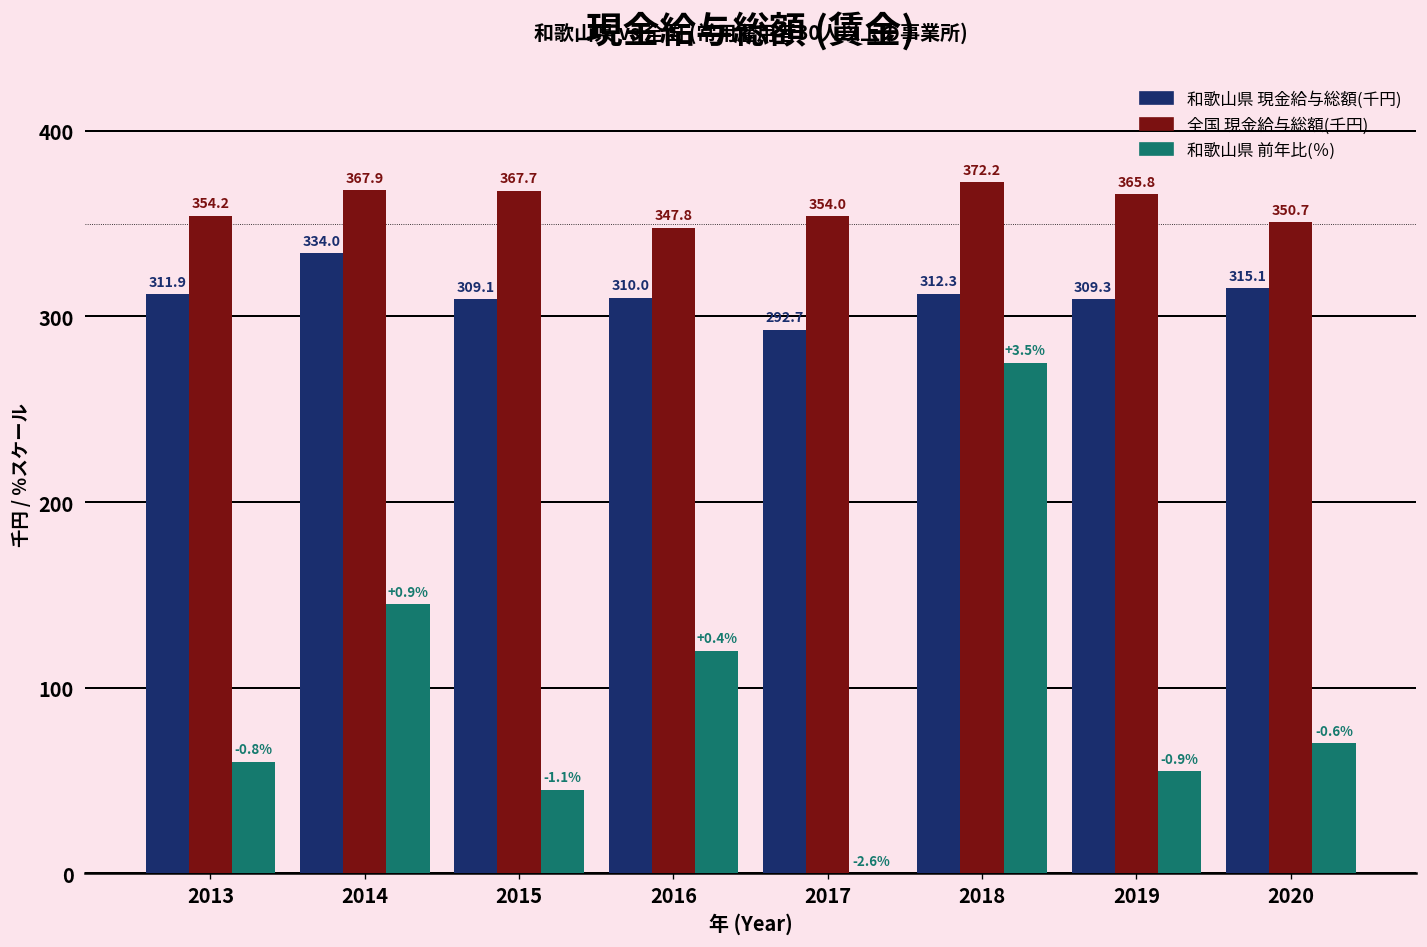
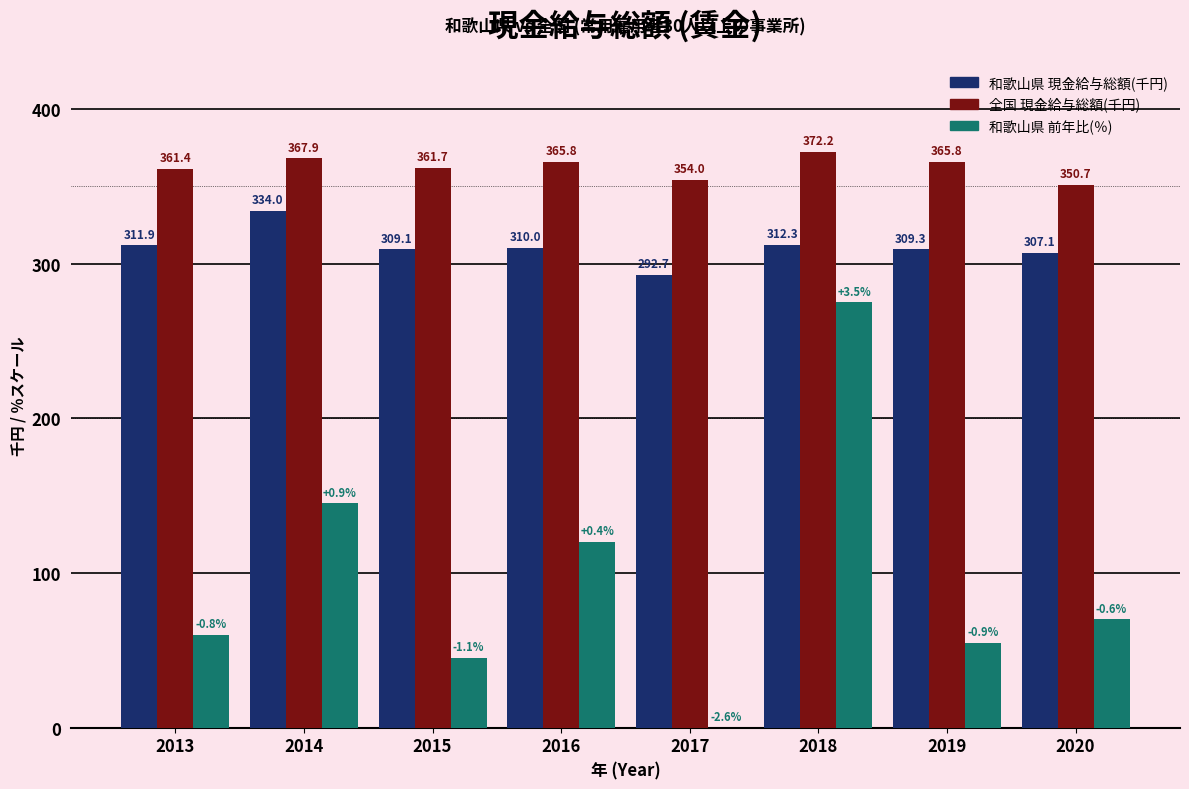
全国 現金給与総額(千円), 2013: 354.2 -> 361.4
全国 現金給与総額(千円), 2015: 367.7 -> 361.7
全国 現金給与総額(千円), 2016: 347.8 -> 365.8
和歌山県 現金給与総額(千円), 2020: 315.1 -> 307.1
